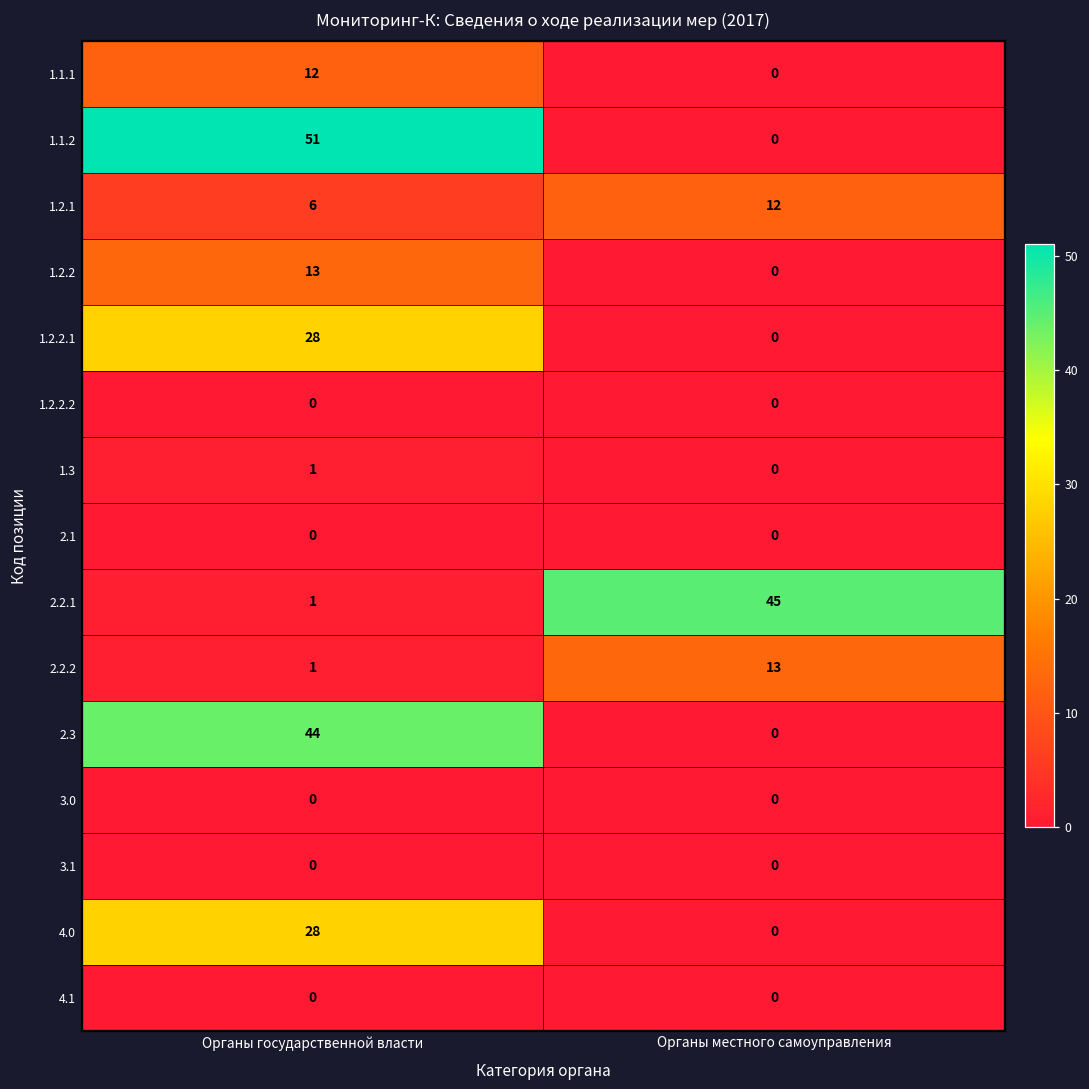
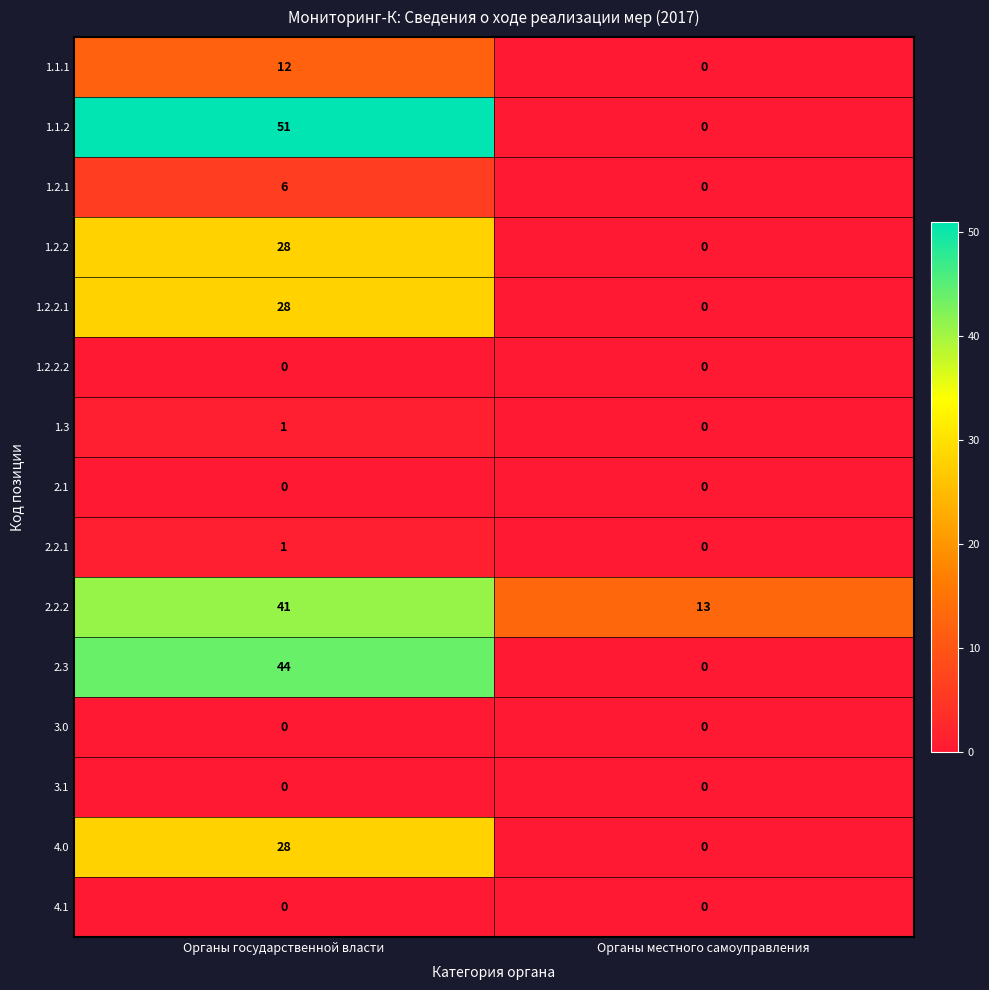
1.2.1, Органы местного самоуправления: 12 -> 0
1.2.2, Органы государственной власти: 13 -> 28
2.2.1, Органы местного самоуправления: 45 -> 0
2.2.2, Органы государственной власти: 1 -> 41
